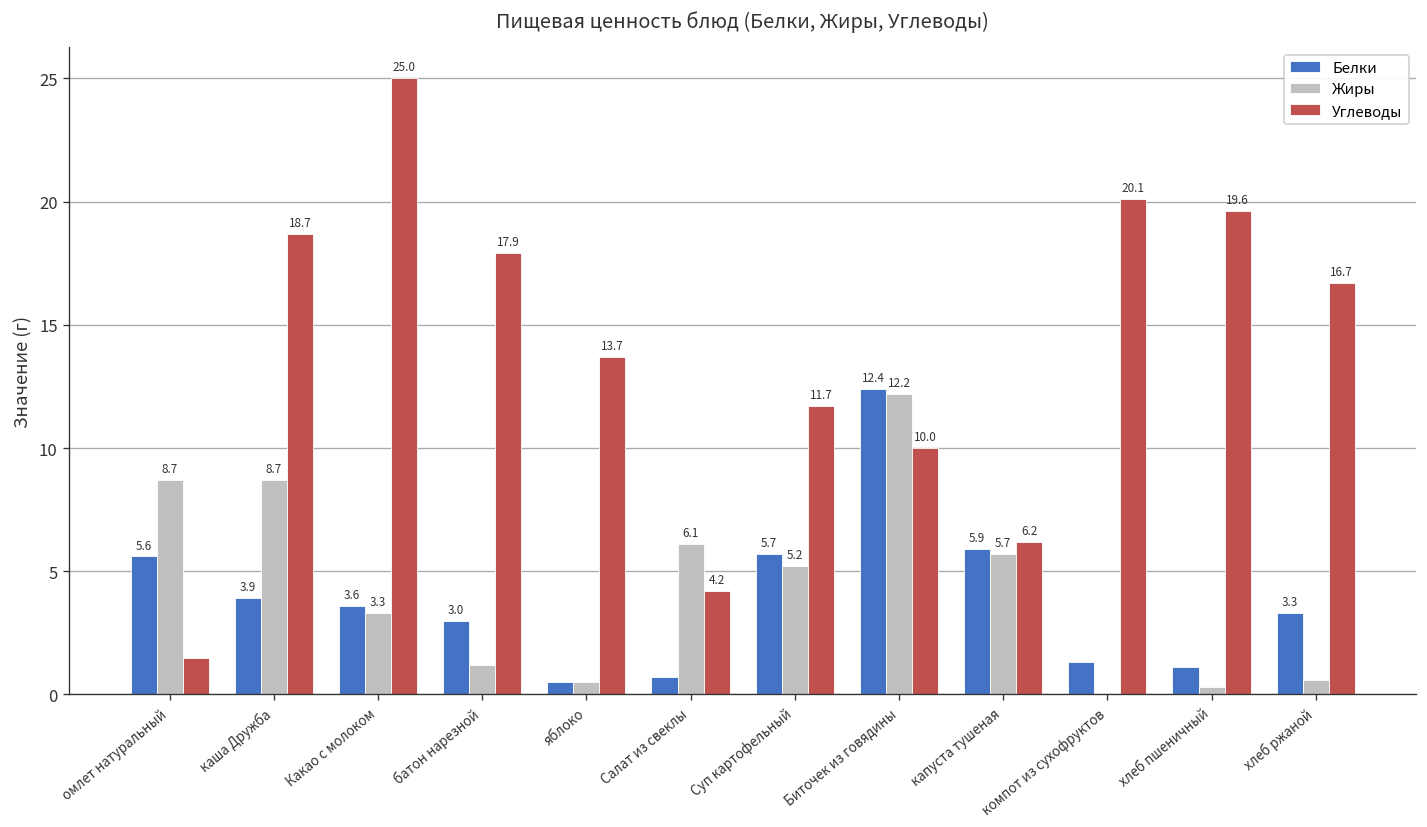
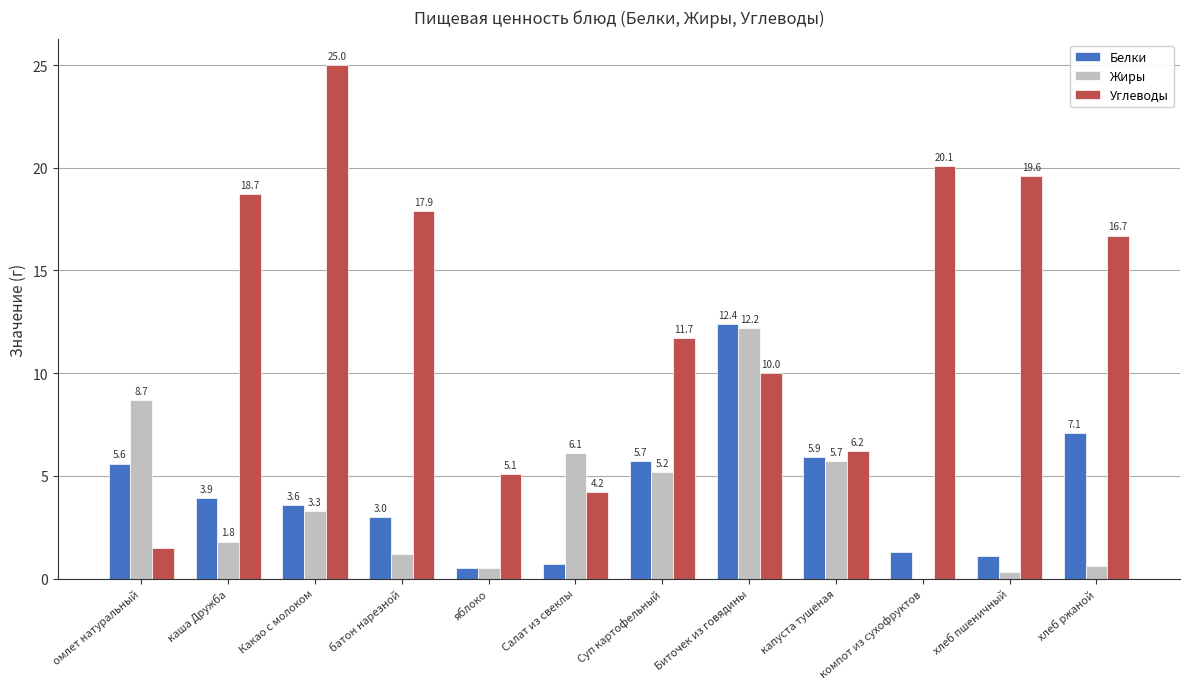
Жиры, каша Дружба: 8.7 -> 1.8
Углеводы, яблоко: 13.7 -> 5.1
Белки, хлеб ржаной: 3.3 -> 7.1
